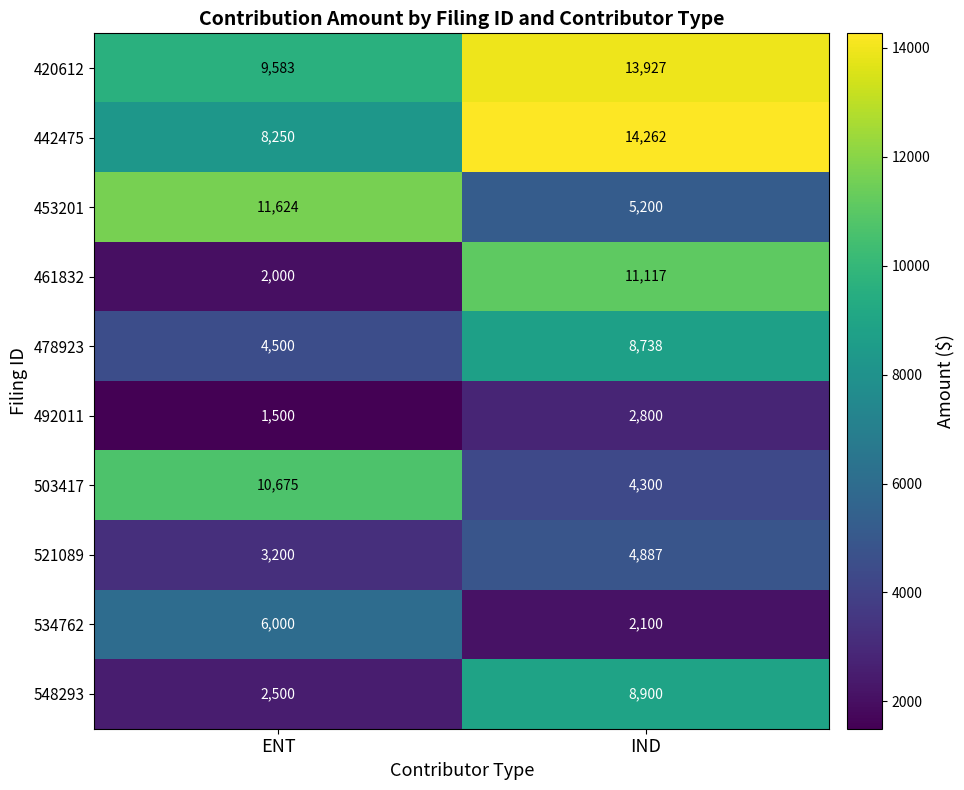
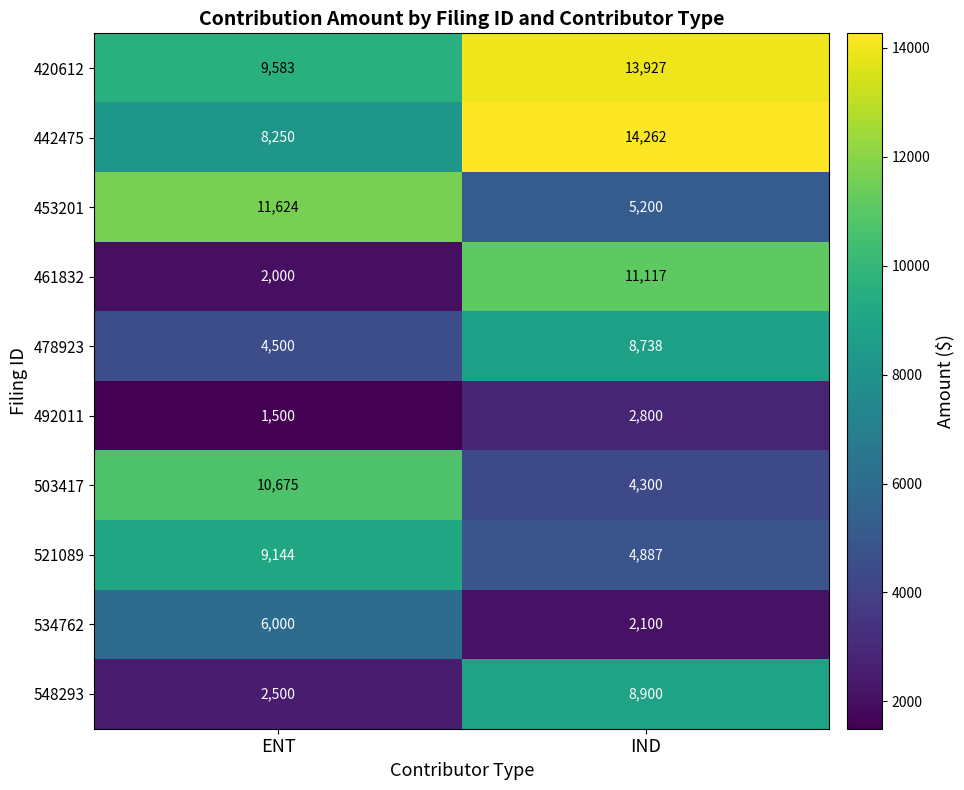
521089, ENT: 3,200 -> 9,144
